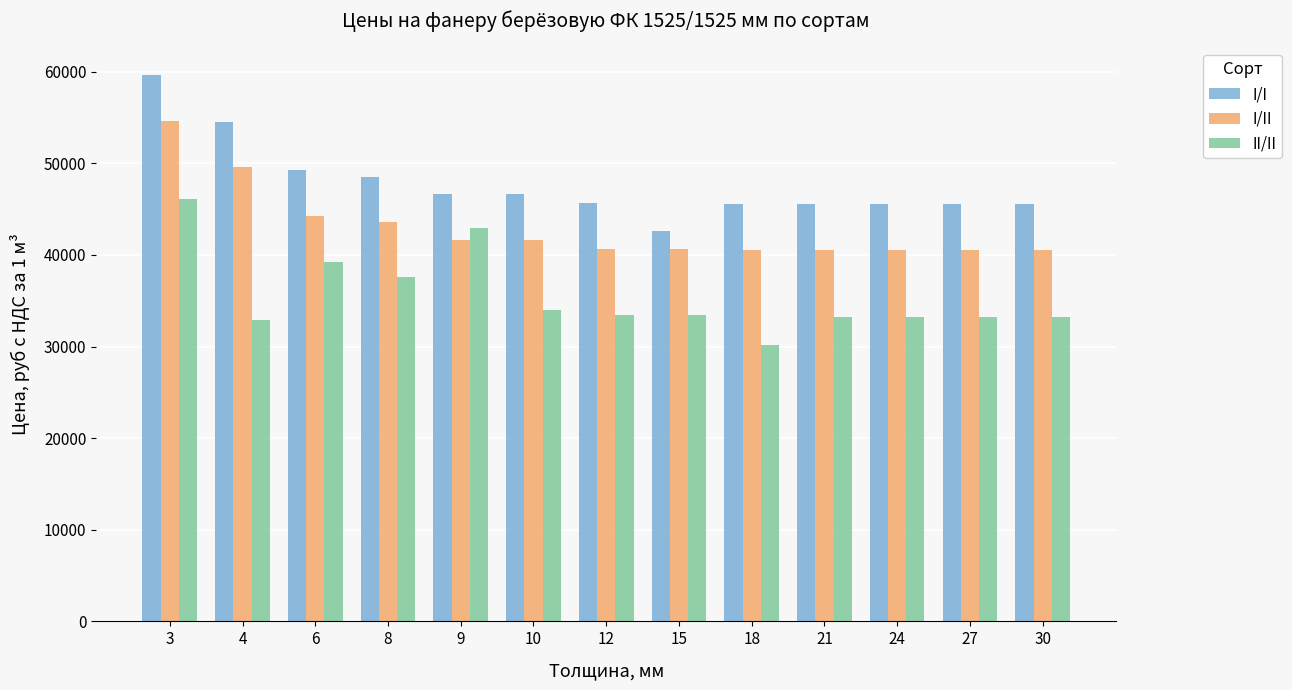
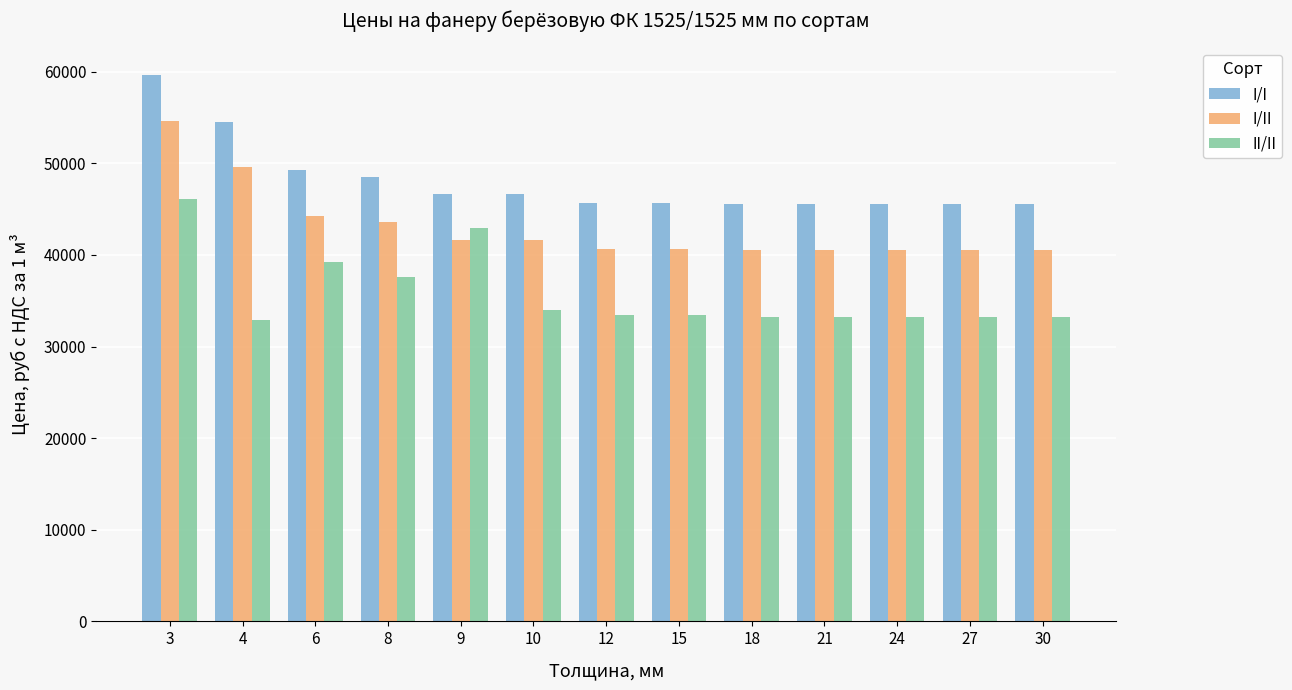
I/I, 15: 43000 -> 46000
II/II, 18: 30000 -> 33000
